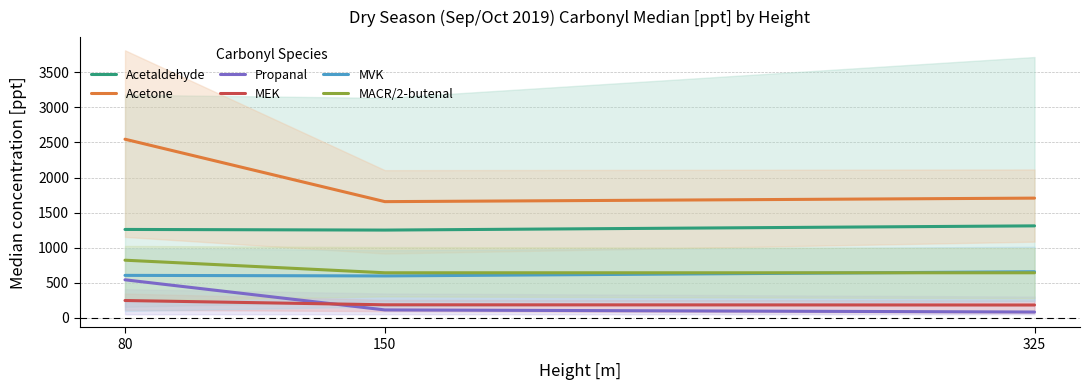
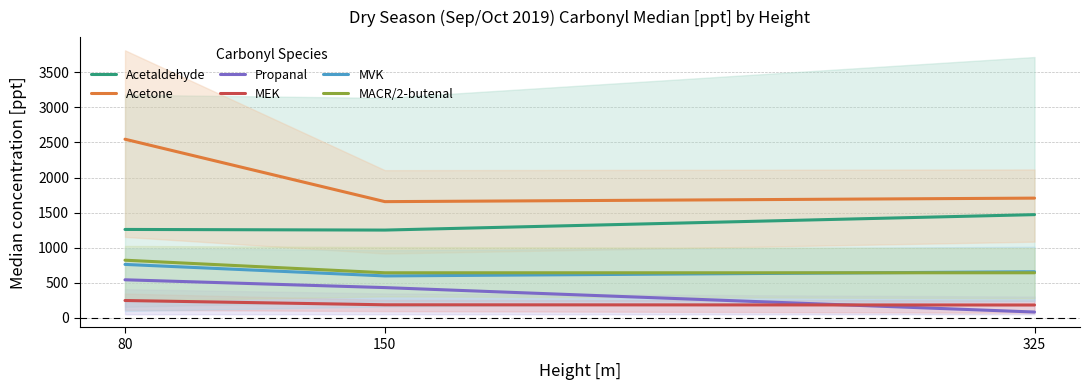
MVK, 80: 600 -> 800
Propanal, 150: 100 -> 400
Acetaldehyde, 325: 1300 -> 1500
